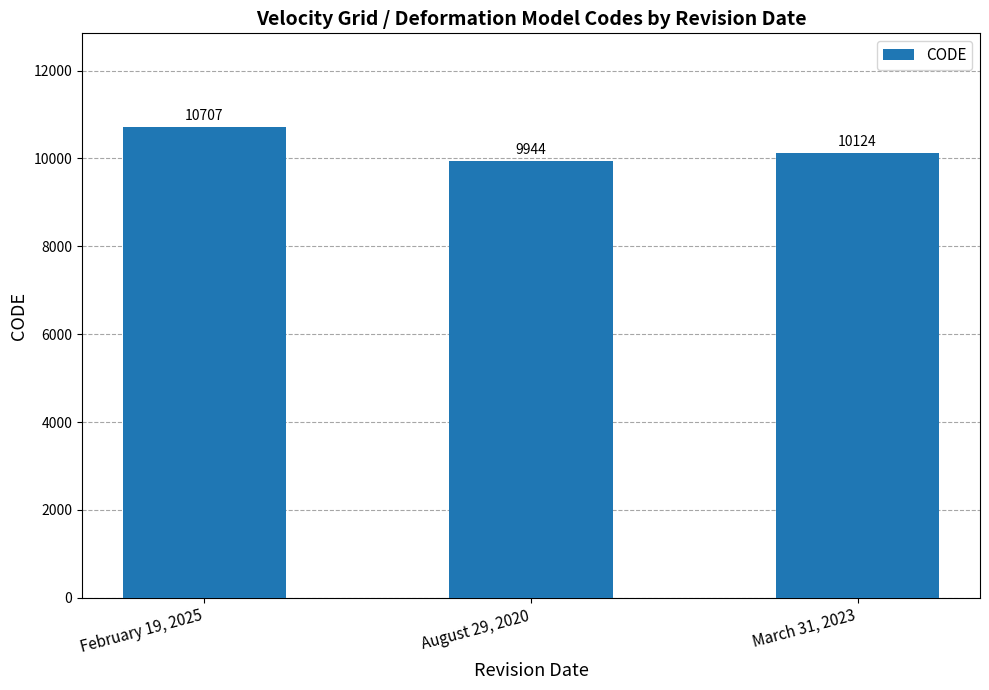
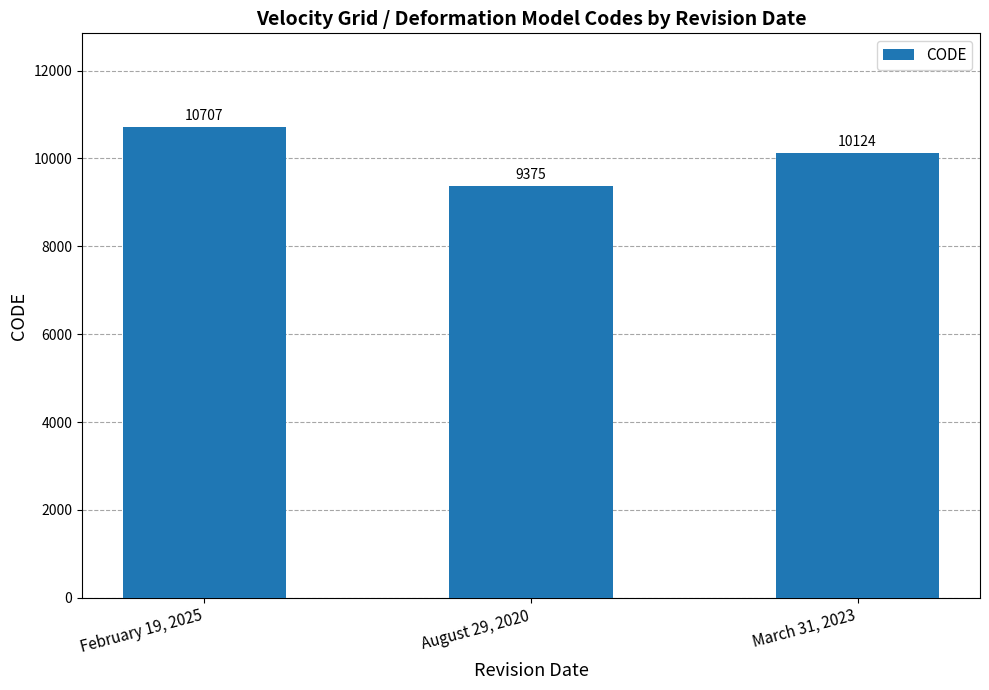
August 29, 2020: 9944 -> 9375
